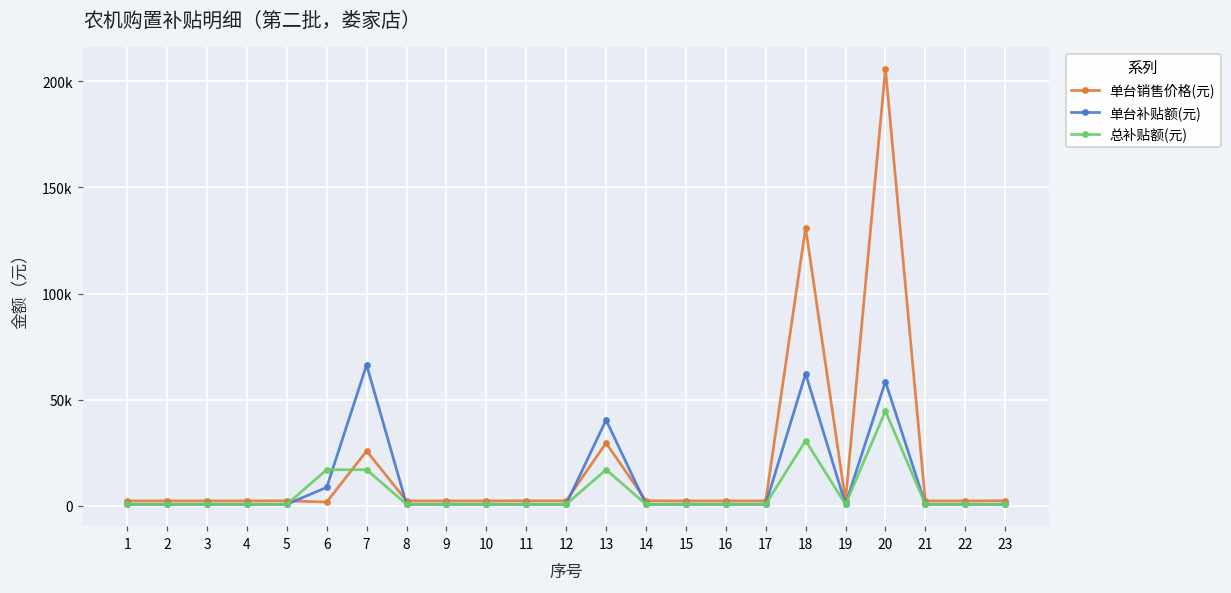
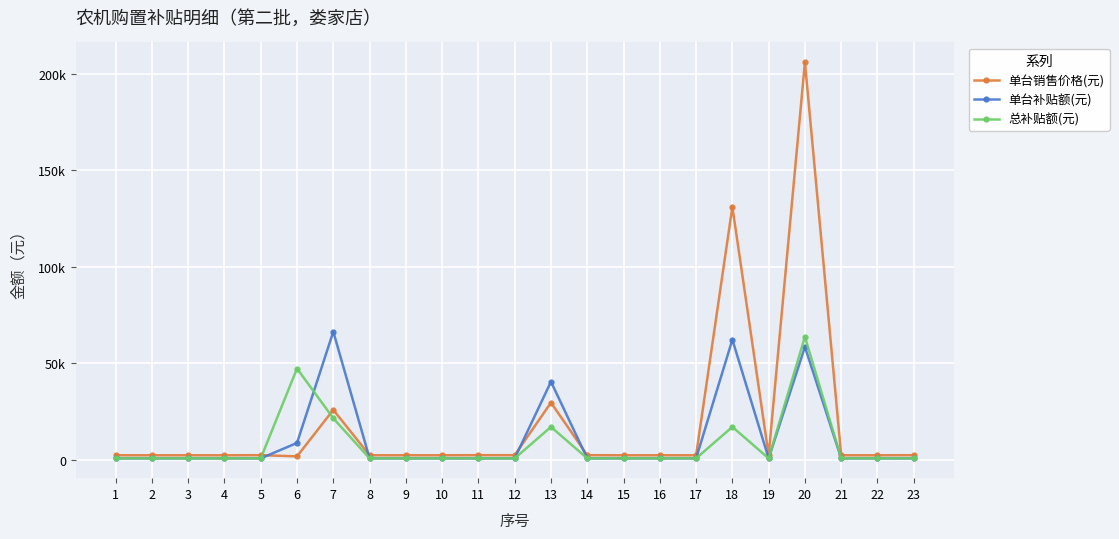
总补贴额(元), 6: 17000 -> 47000
总补贴额(元), 7: 17000 -> 21000
总补贴额(元), 18: 31000 -> 17000
总补贴额(元), 20: 45000 -> 64000
